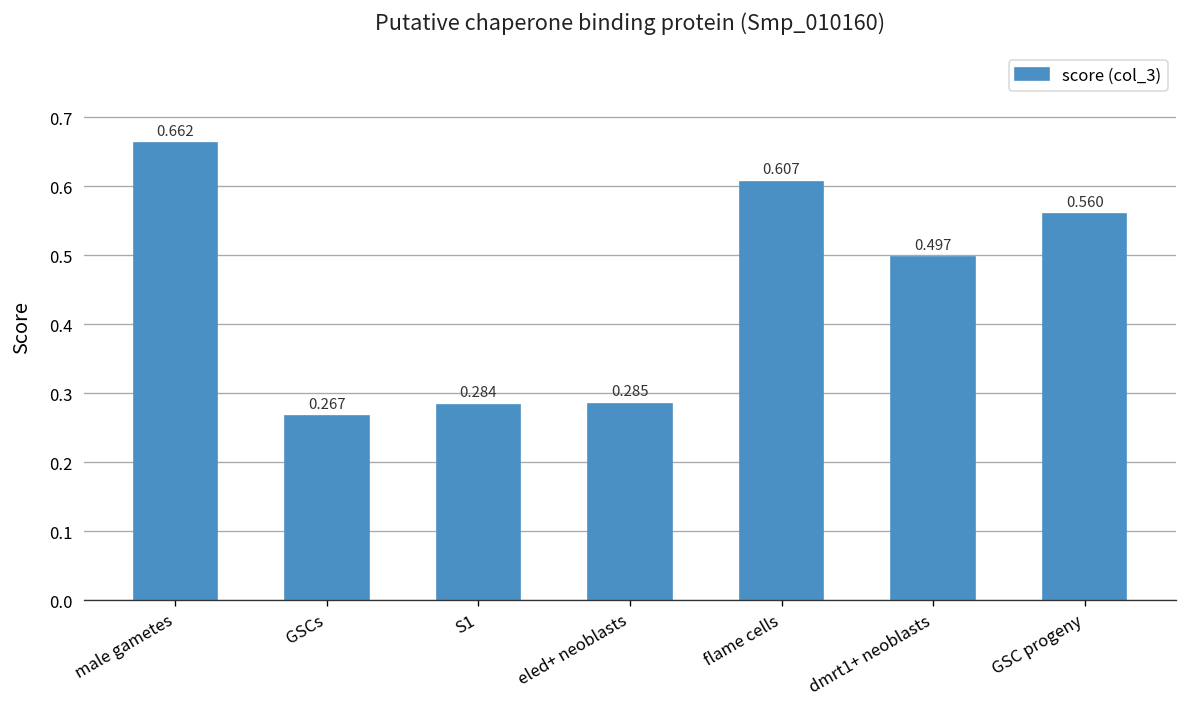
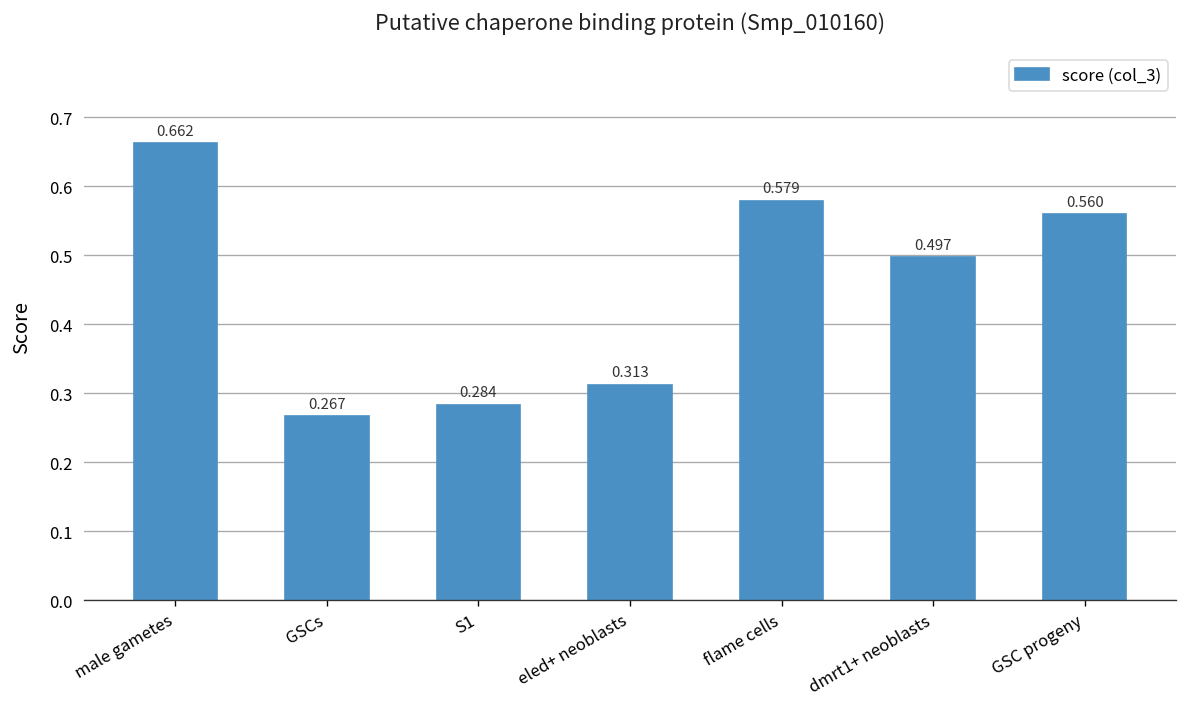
eled+ neoblasts: 0.285 -> 0.313
flame cells: 0.607 -> 0.579
